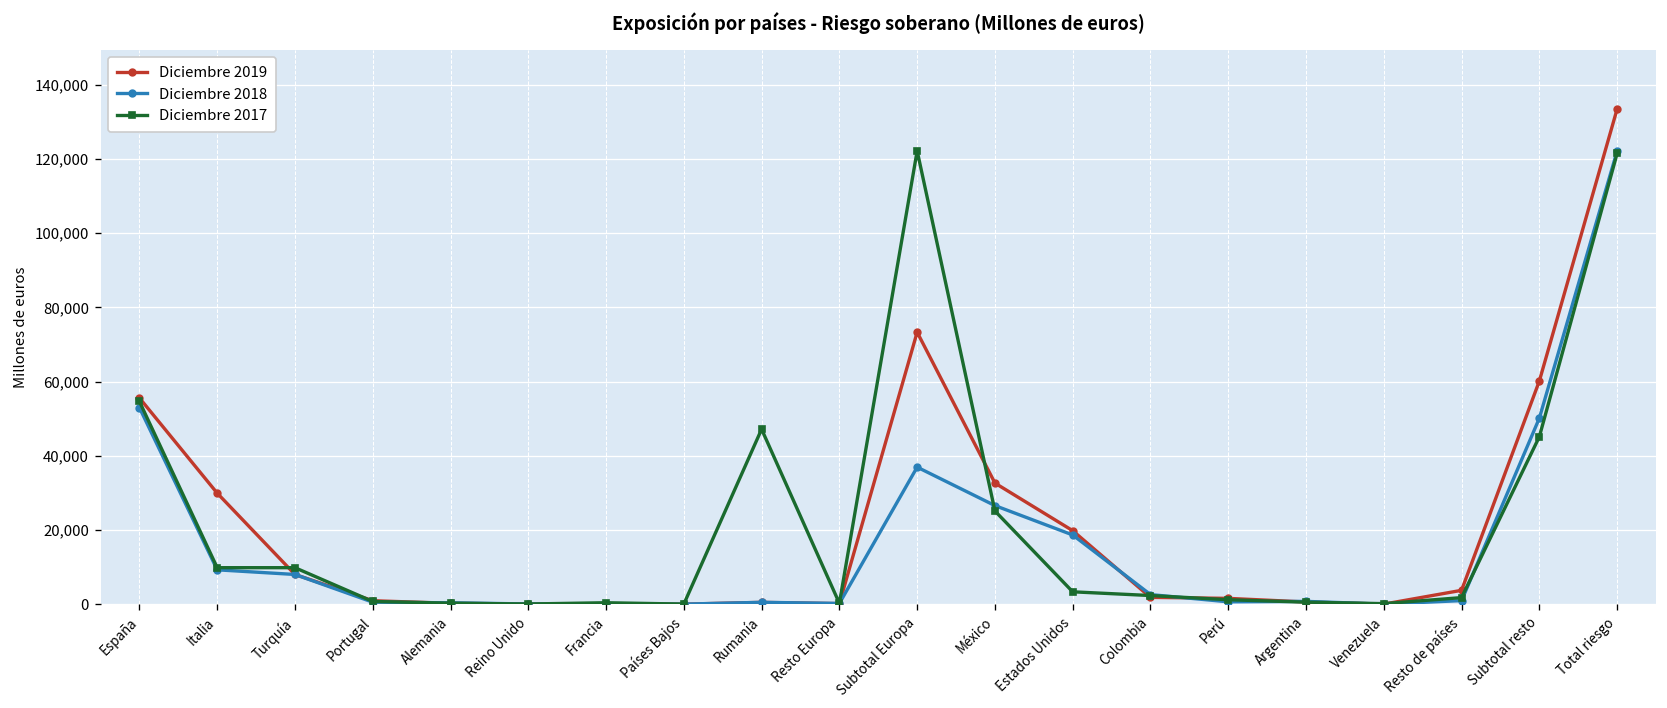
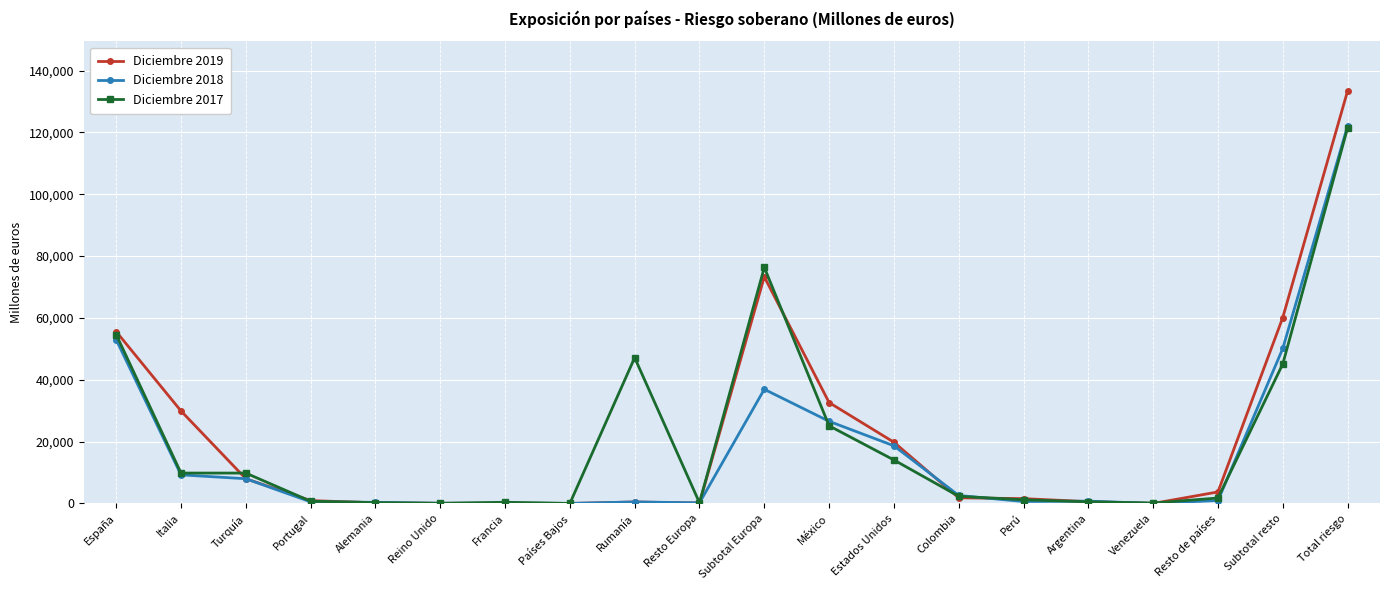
Diciembre 2017, Subtotal Europa: 122,000 -> 76,000
Diciembre 2017, Estados Unidos: 3,000 -> 14,000
